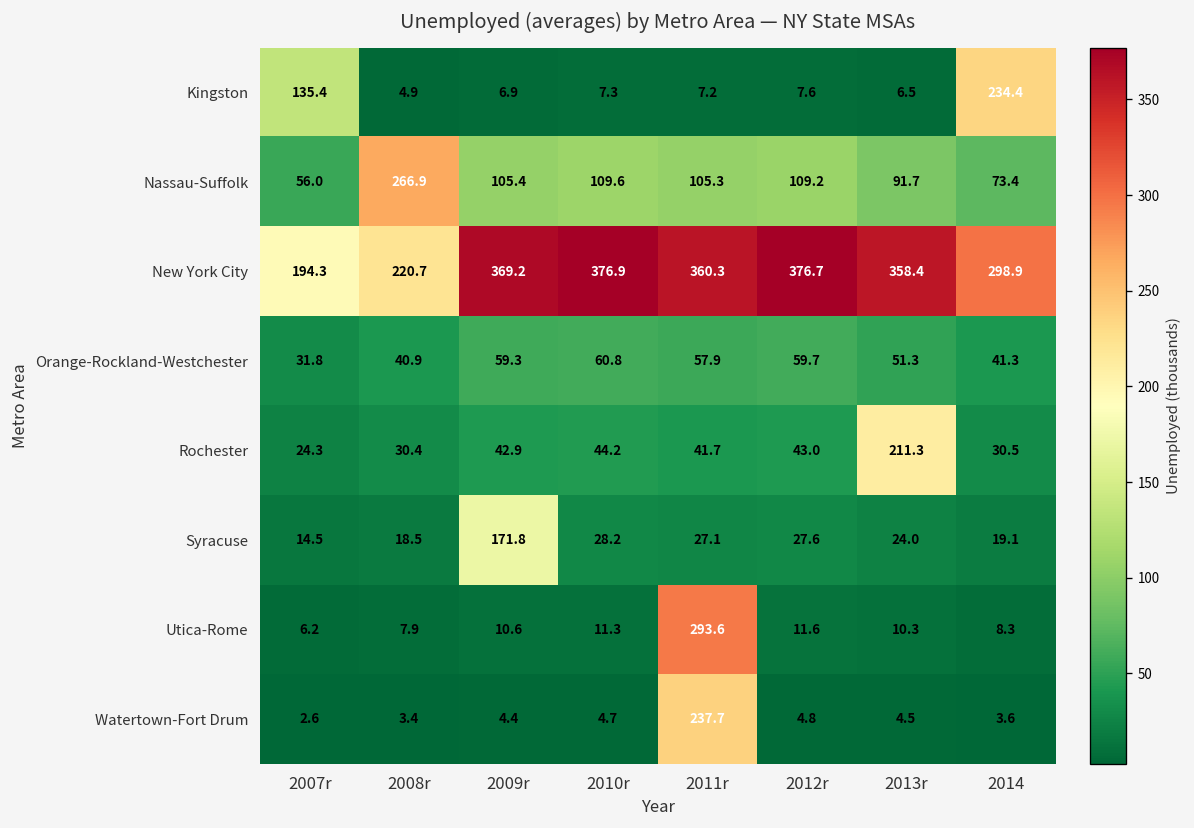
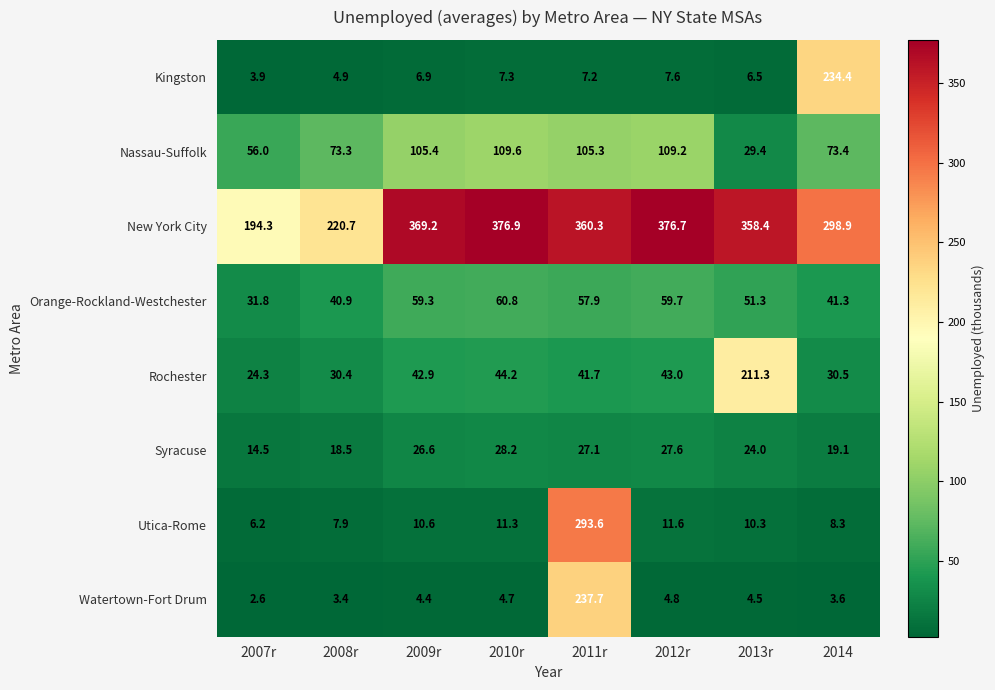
Kingston, 2007r: 135.4 -> 3.9
Nassau-Suffolk, 2008r: 266.9 -> 73.3
Nassau-Suffolk, 2013r: 91.7 -> 29.4
Syracuse, 2009r: 171.8 -> 26.6
